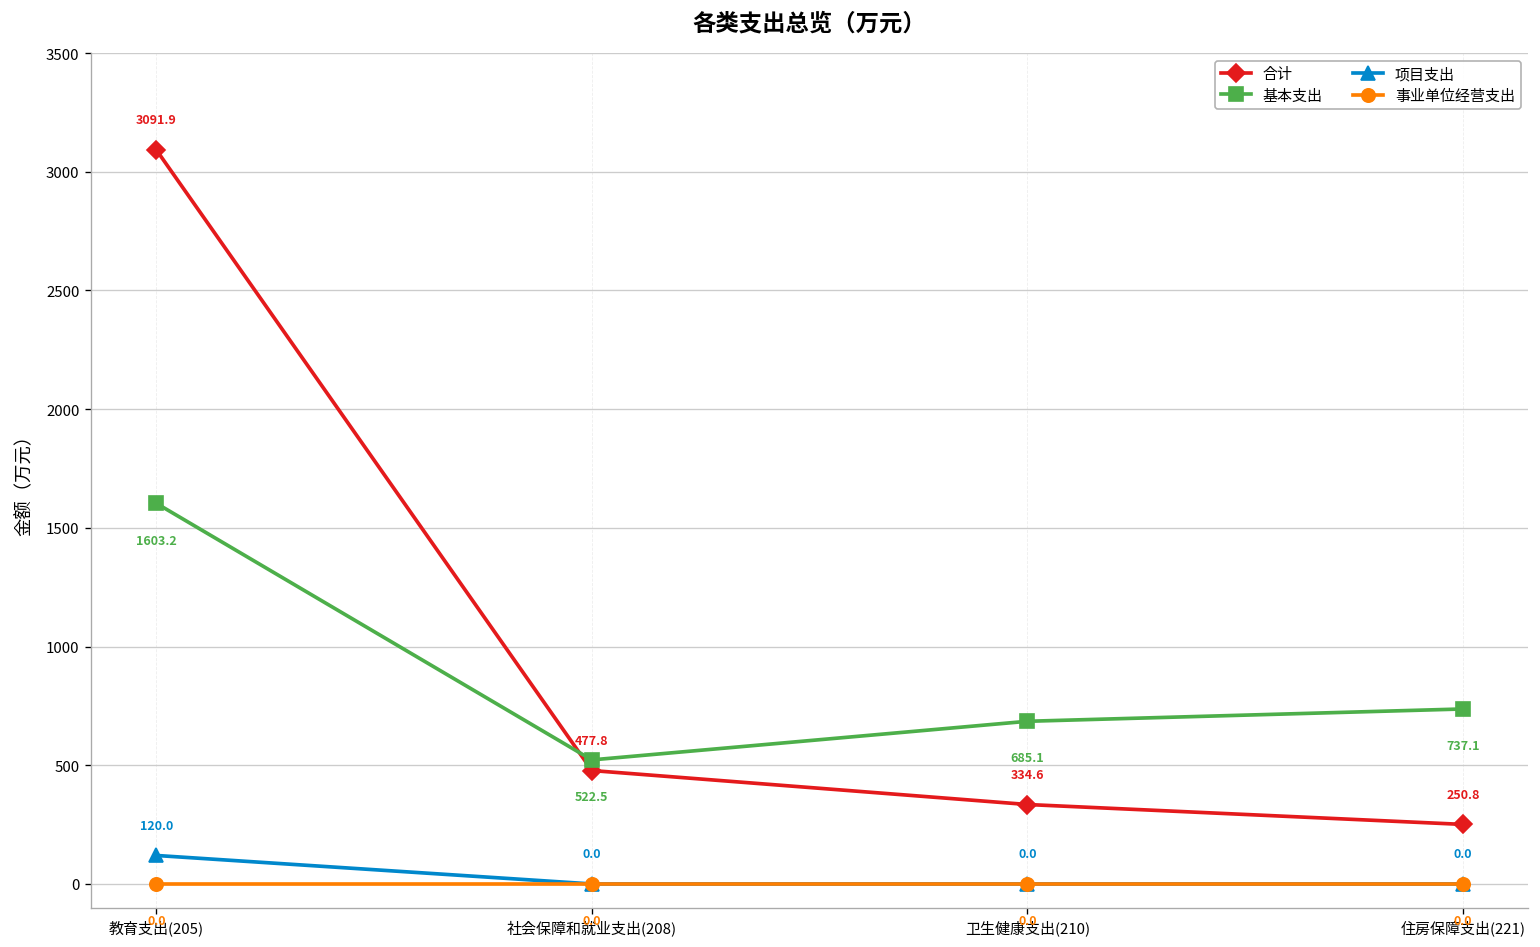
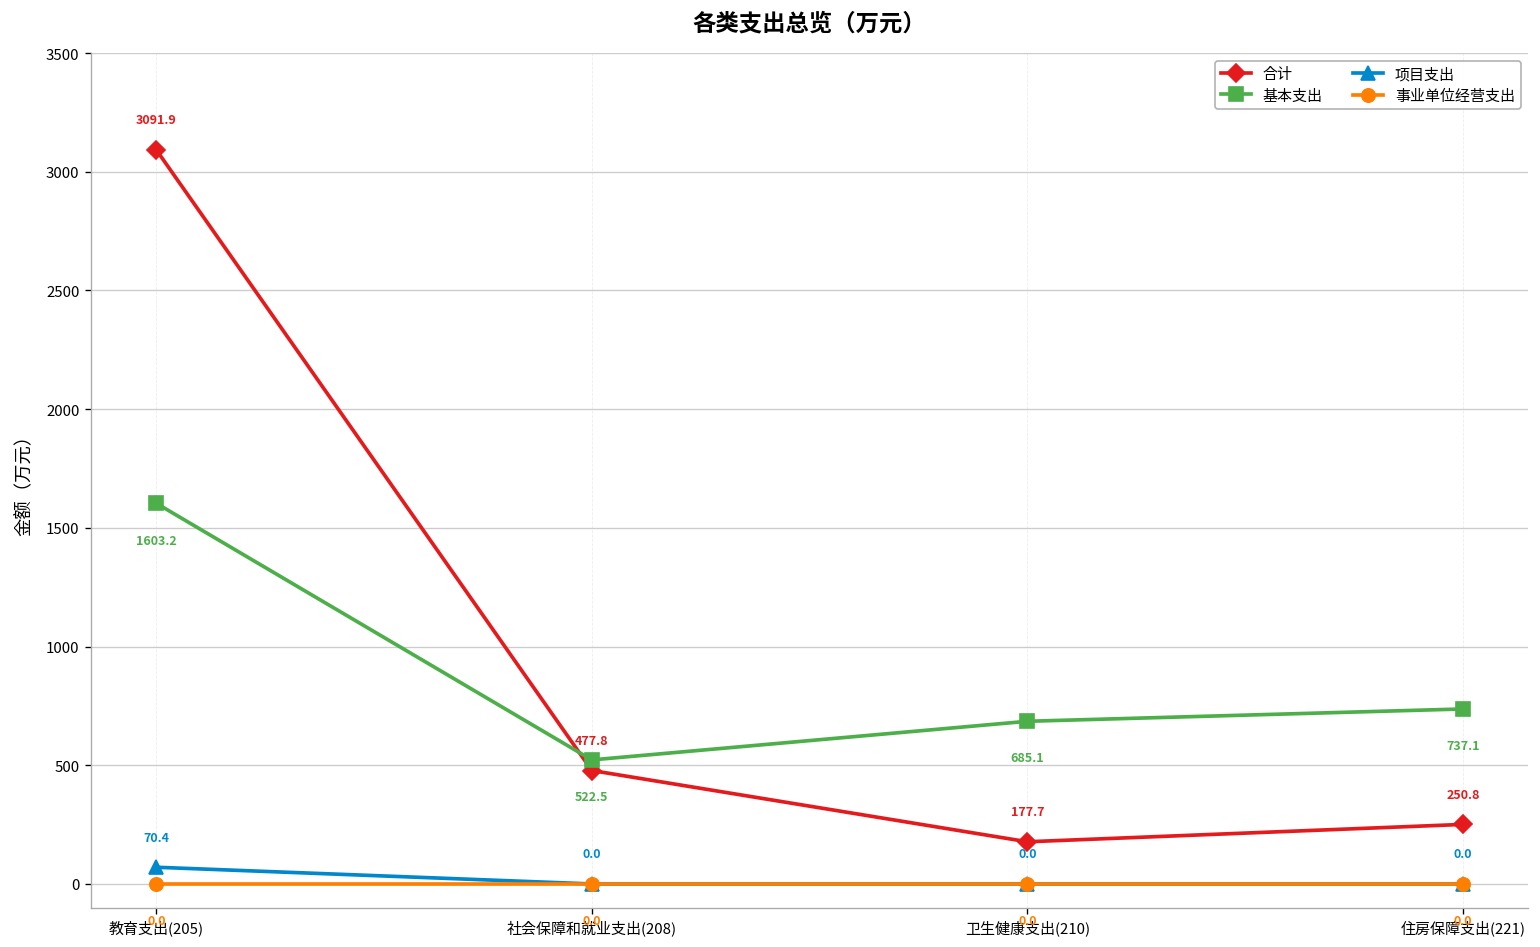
项目支出, 教育支出(205): 120.0 -> 70.4
合计, 卫生健康支出(210): 334.6 -> 177.7
